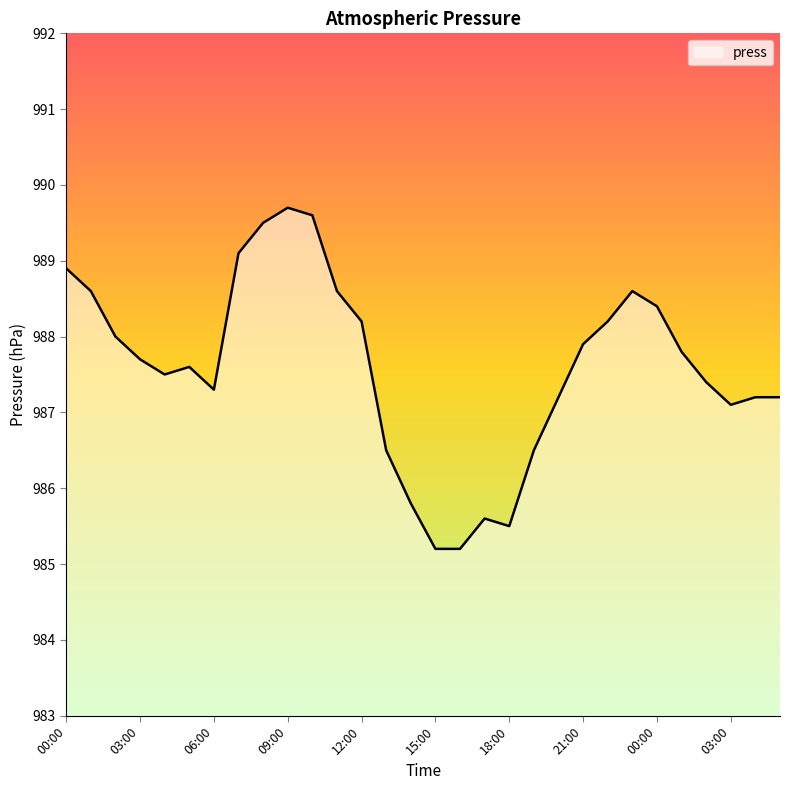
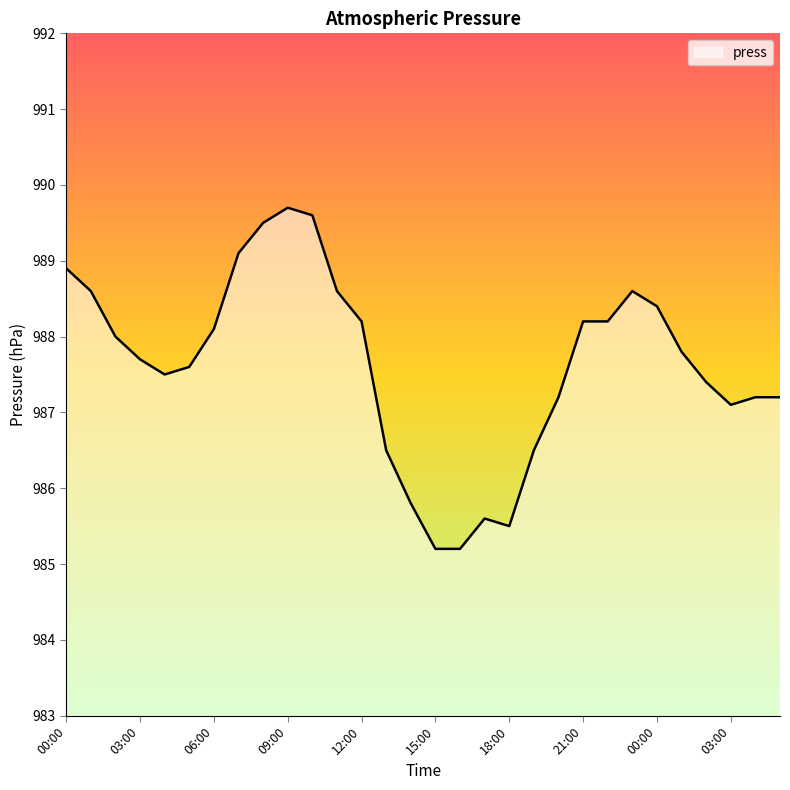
06:00: 987.3 -> 988.1
21:00: 987.9 -> 988.2
